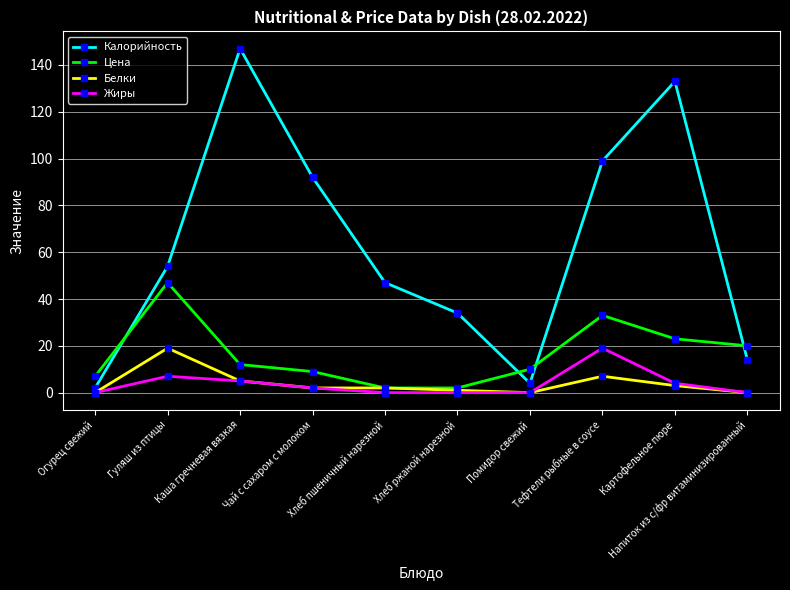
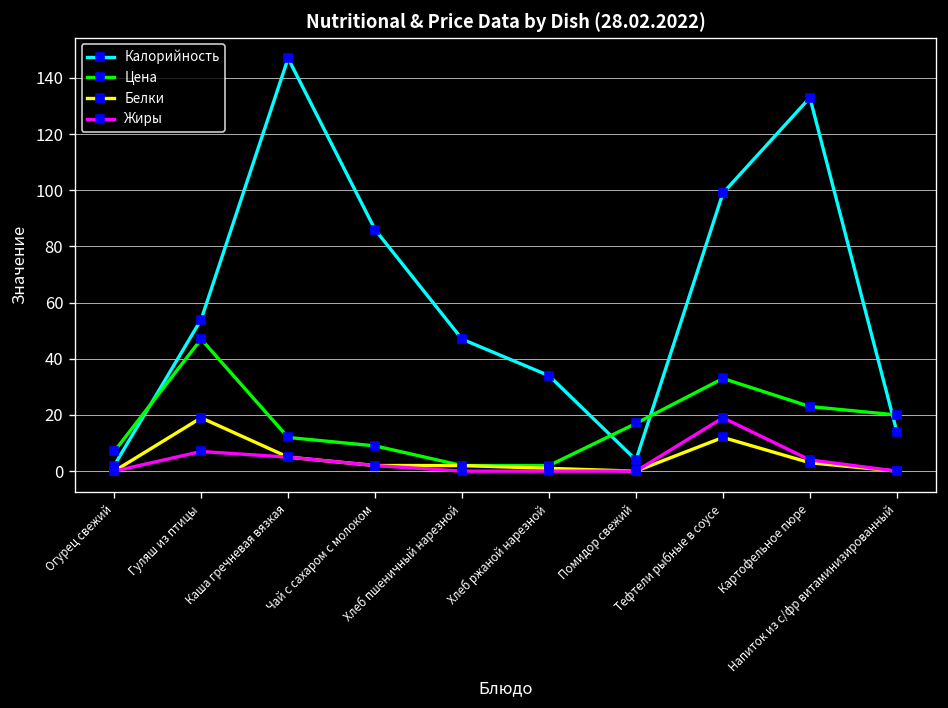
Калорийность, Чай с сахаром с молоком: 92 -> 86
Цена, Помидор свежий: 10 -> 17
Белки, Тефтели рыбные в соусе: 7 -> 12
